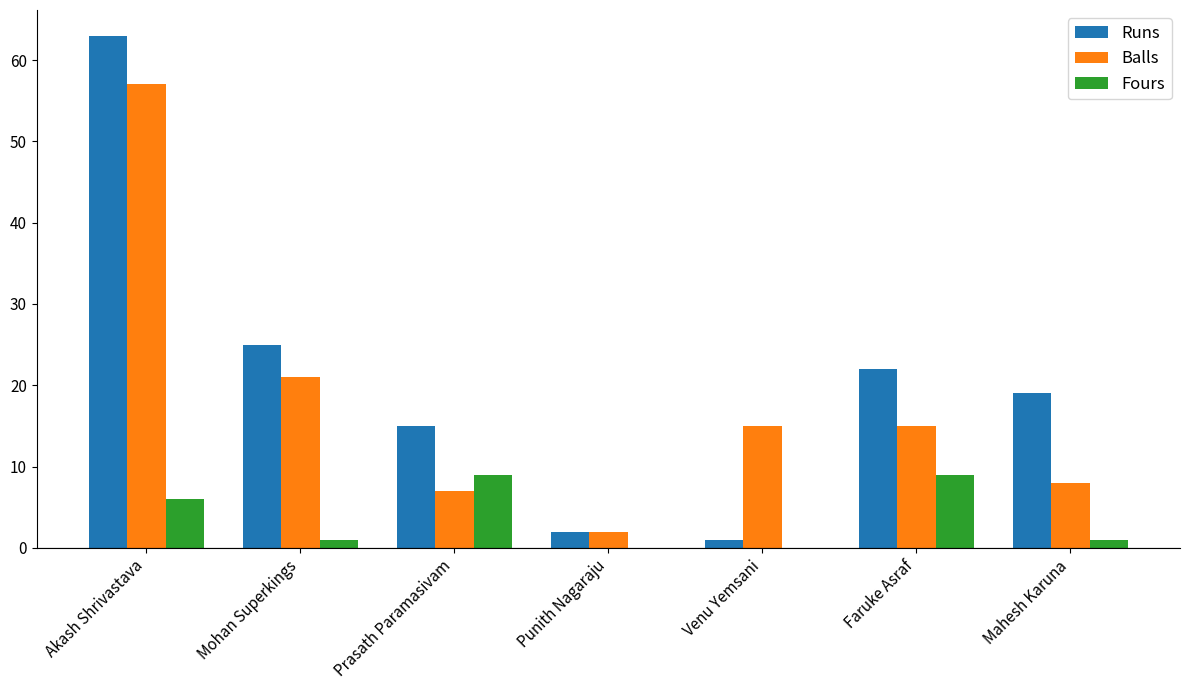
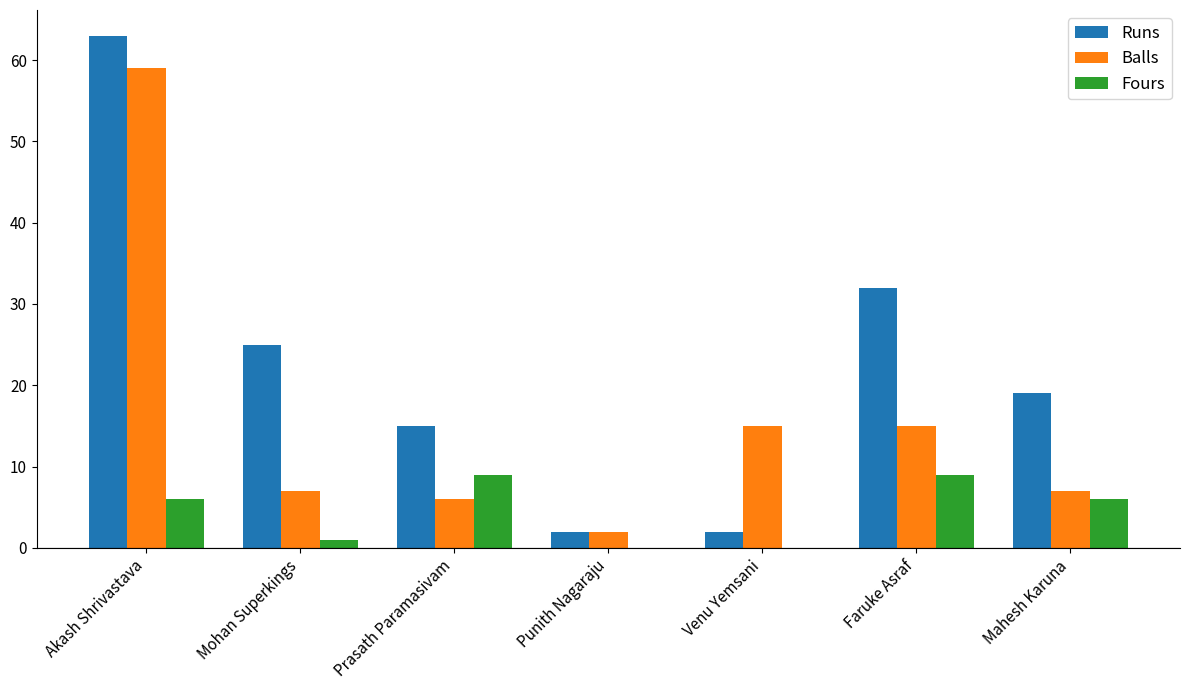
Balls, Akash Shrivastava: 57 -> 59
Balls, Mohan Superkings: 21 -> 7
Balls, Prasath Paramasivam: 7 -> 6
Runs, Venu Yemsani: 1 -> 2
Runs, Faruke Asraf: 22 -> 32
Balls, Mahesh Karuna: 8 -> 7
Fours, Mahesh Karuna: 1 -> 6
